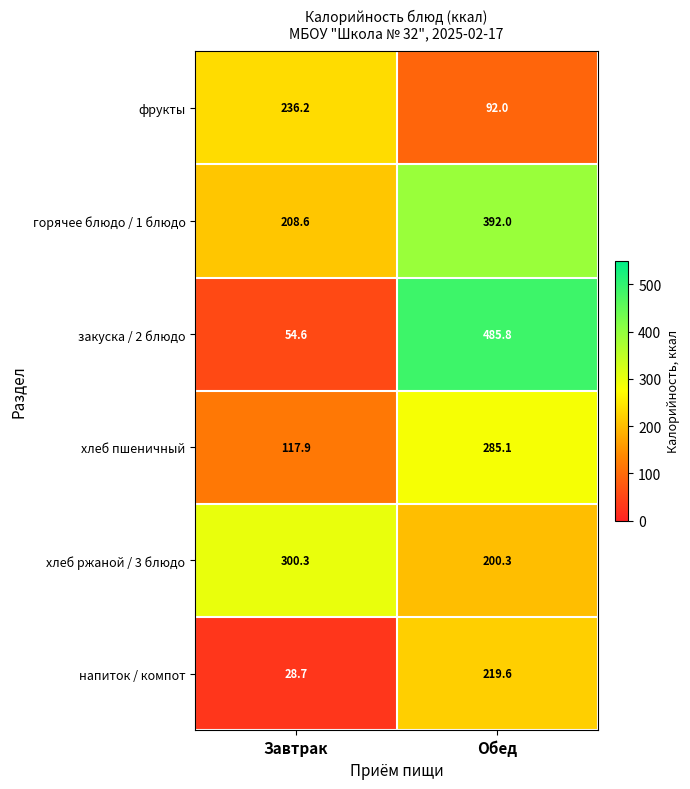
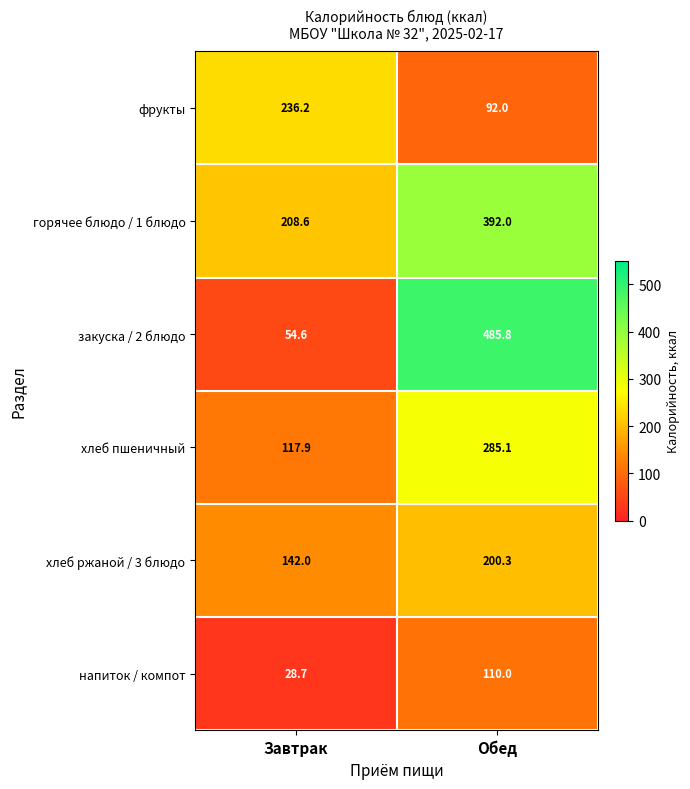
хлеб ржаной / 3 блюдо, Завтрак: 300.3 -> 142.0
напиток / компот, Обед: 219.6 -> 110.0
